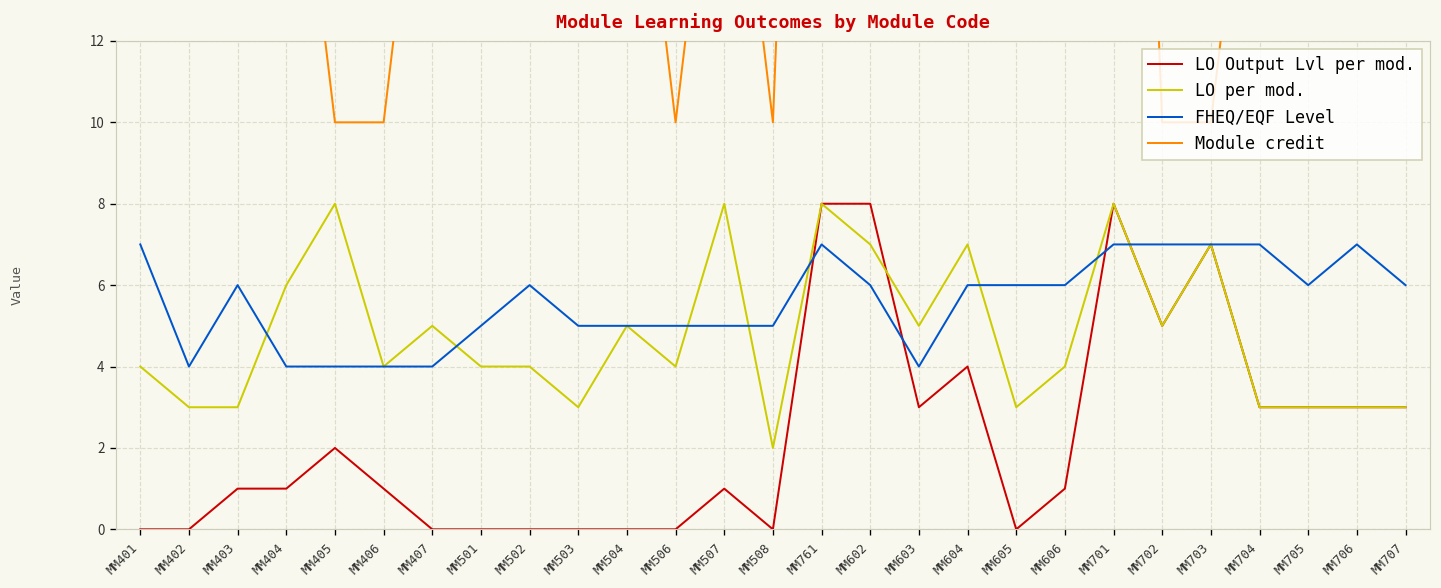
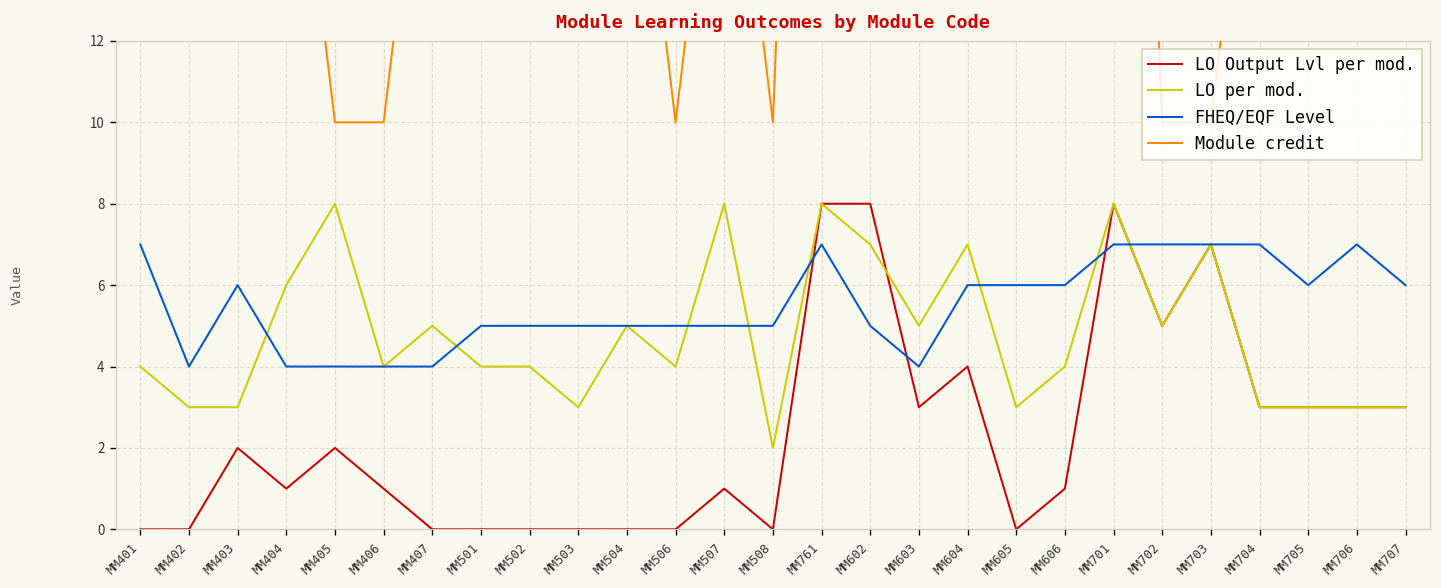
LO Output Lvl per mod., MM403: 1 -> 2
FHEQ/EQF Level, MM502: 6 -> 5
FHEQ/EQF Level, MM602: 6 -> 5
